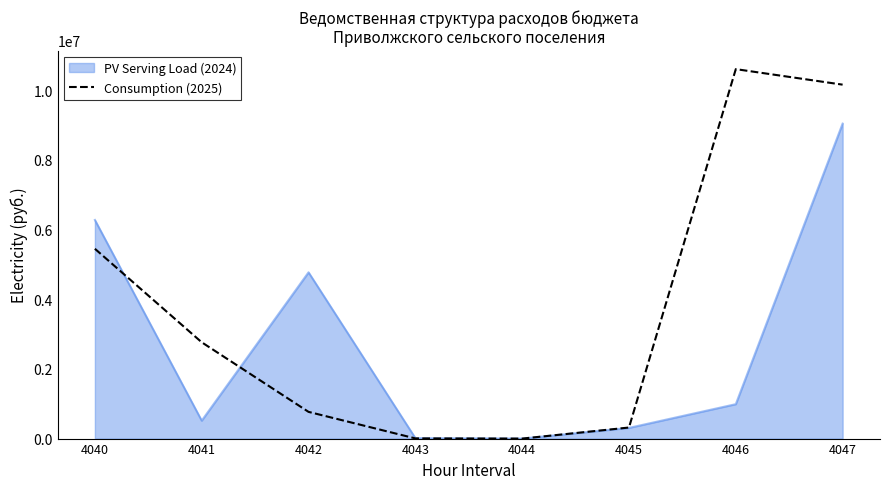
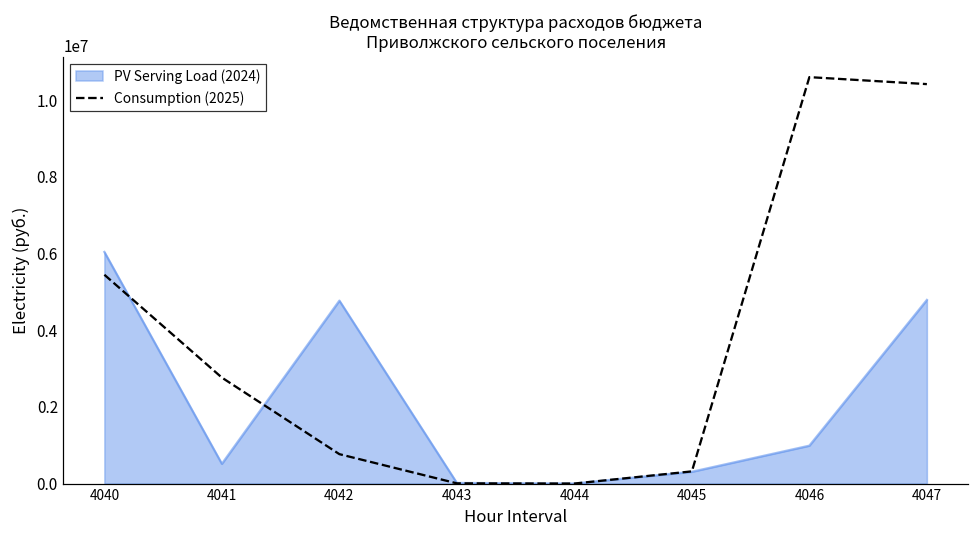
PV Serving Load (2024), 4040: 6300000 -> 6000000
PV Serving Load (2024), 4047: 9000000 -> 4800000
Consumption (2025), 4047: 10200000 -> 10400000
